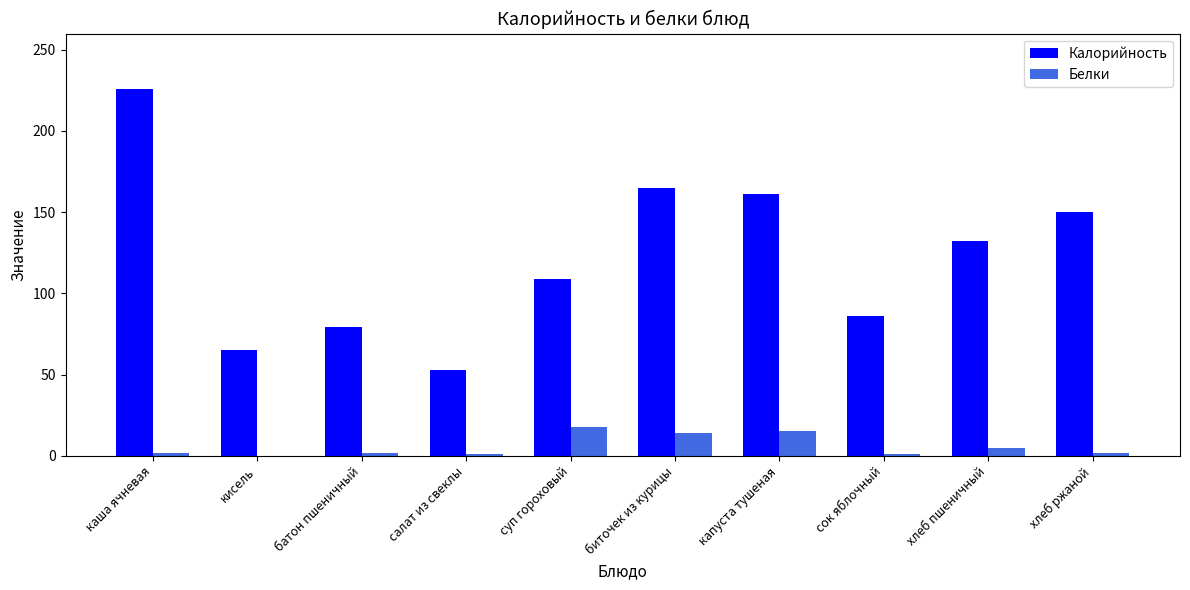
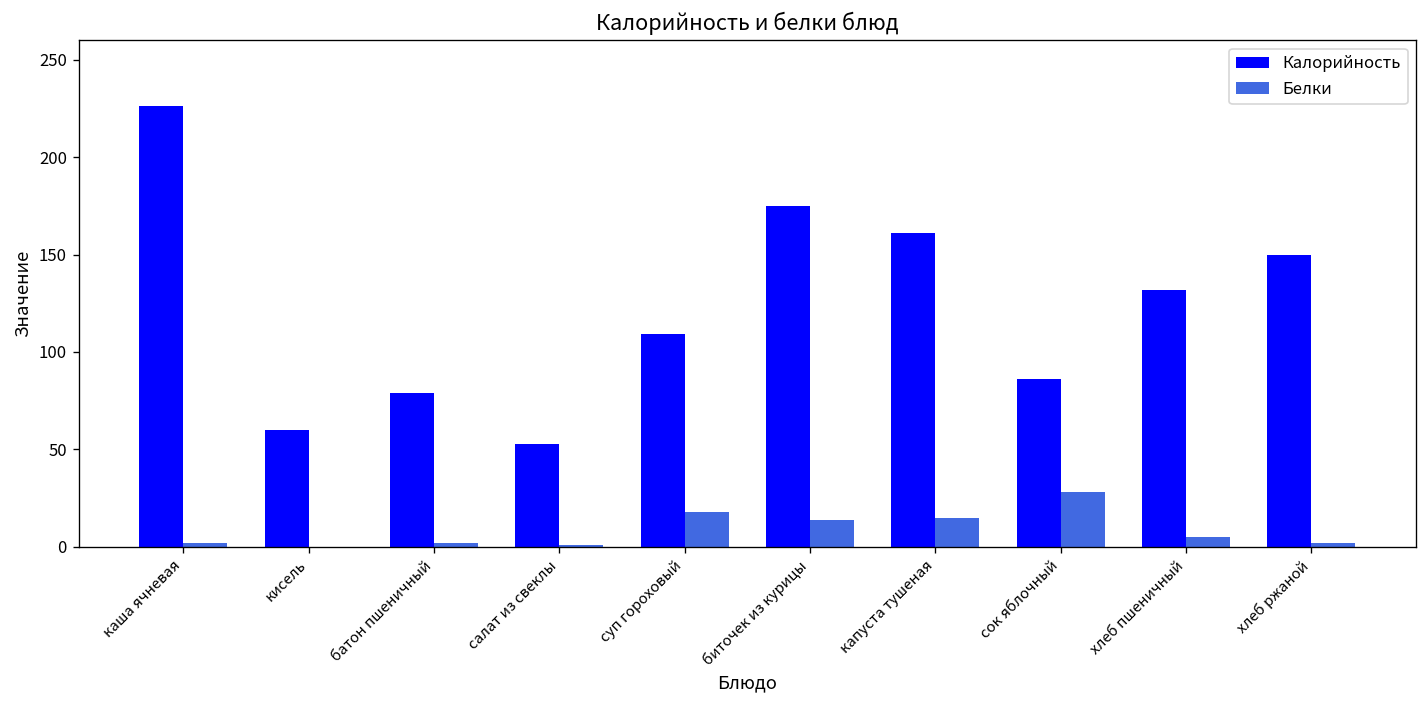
Калорийность, кисель: 65 -> 60
Калорийность, биточек из курицы: 165 -> 175
Белки, сок яблочный: 1 -> 28
